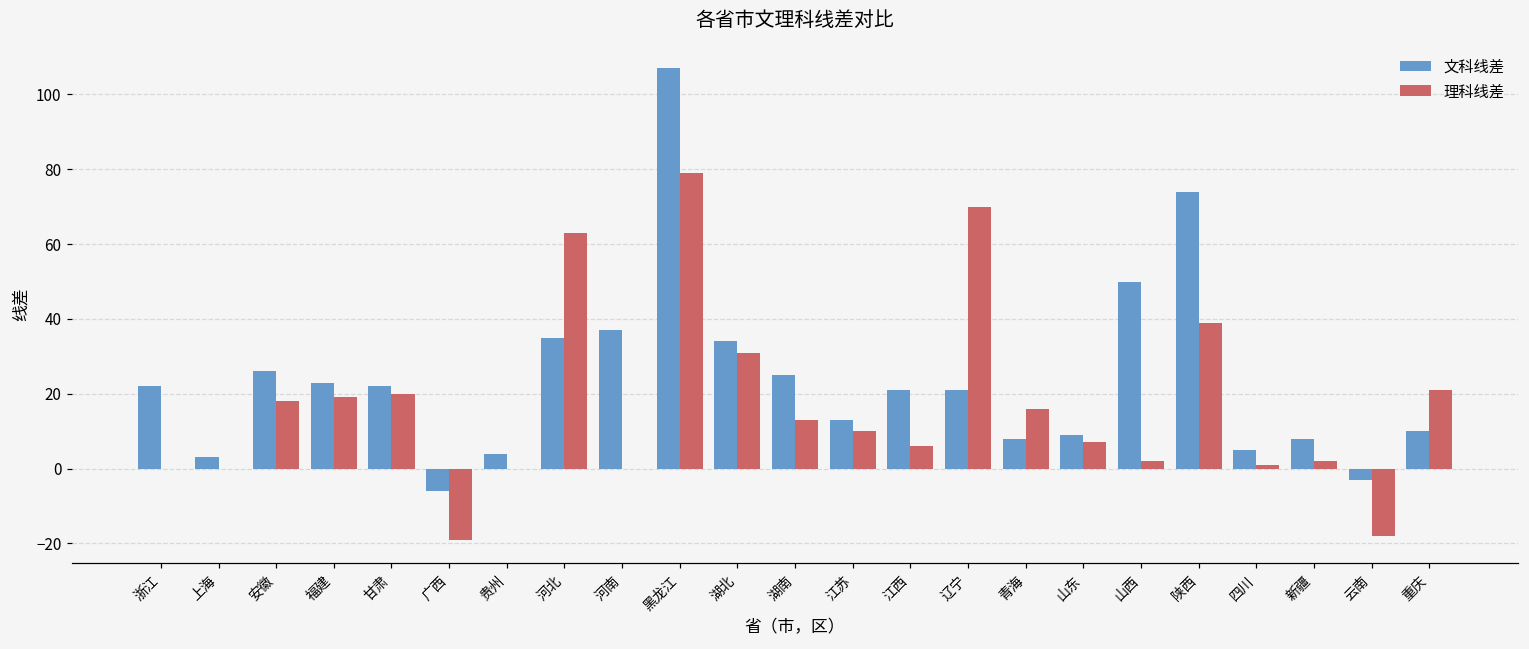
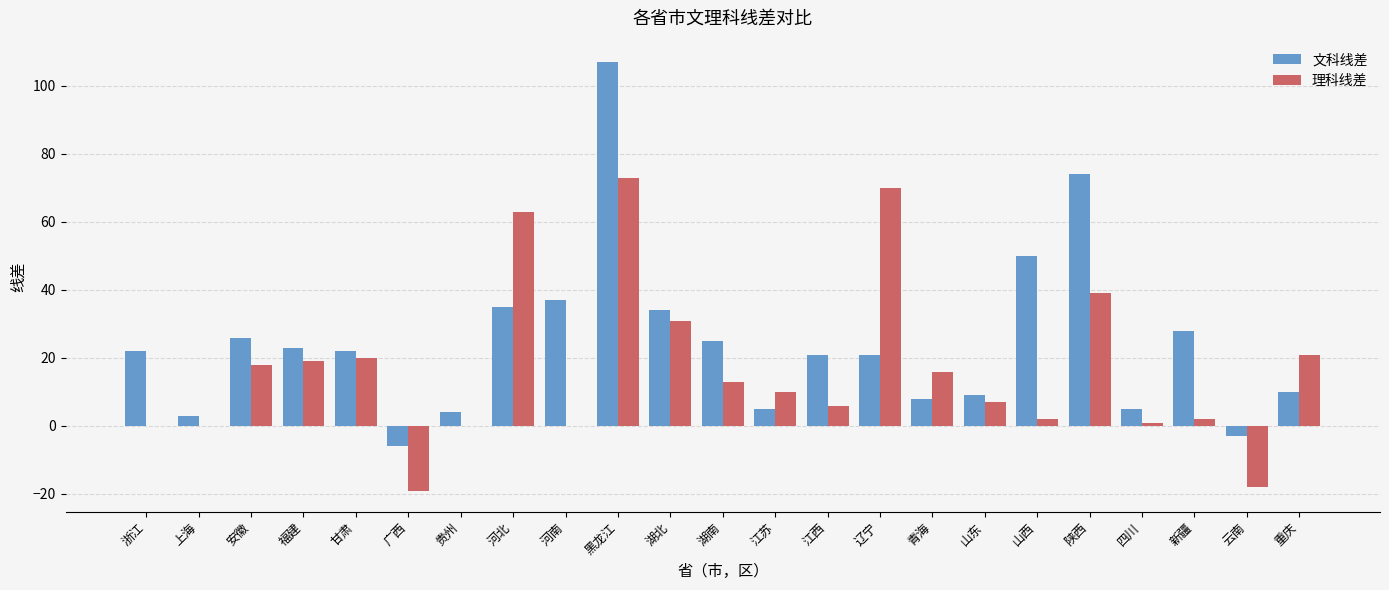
理科线差, 黑龙江: 79 -> 73
文科线差, 江苏: 13 -> 5
文科线差, 新疆: 8 -> 28
